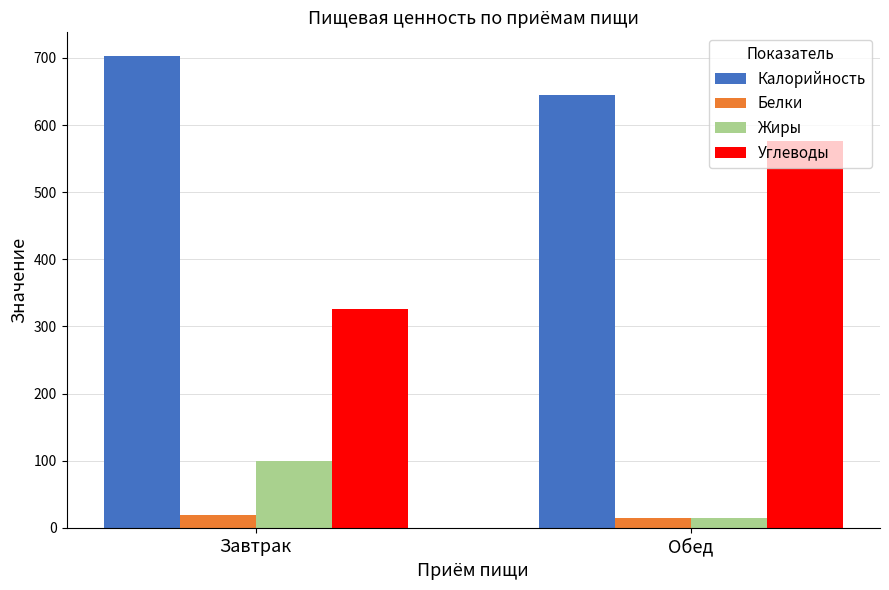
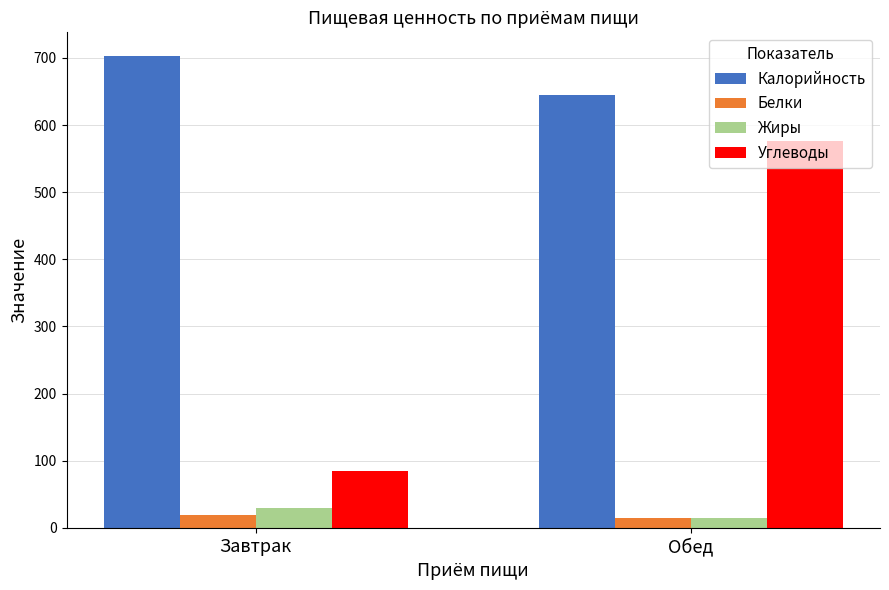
Жиры, Завтрак: 100 -> 30
Углеводы, Завтрак: 330 -> 80
